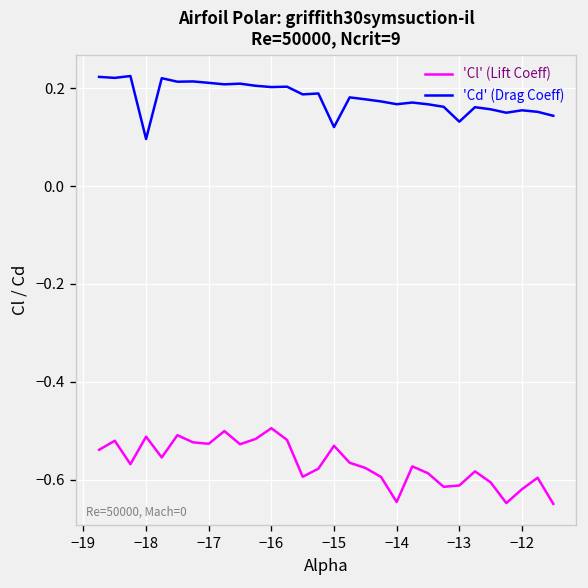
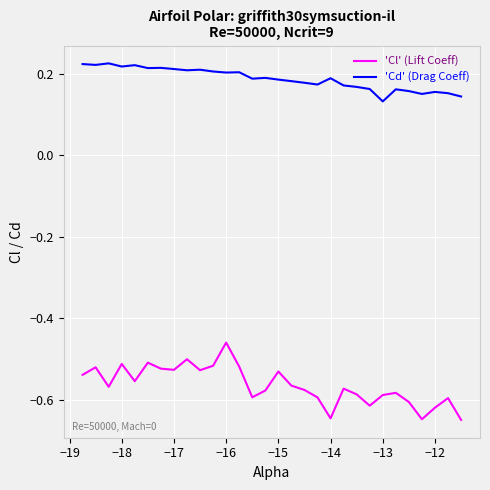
'Cd' (Drag Coeff), −18: 0.10 -> 0.22
'Cl' (Lift Coeff), −16: -0.50 -> -0.46
'Cd' (Drag Coeff), −15: 0.12 -> 0.19
'Cd' (Drag Coeff), −14: 0.17 -> 0.19
'Cl' (Lift Coeff), −13: -0.61 -> -0.59
